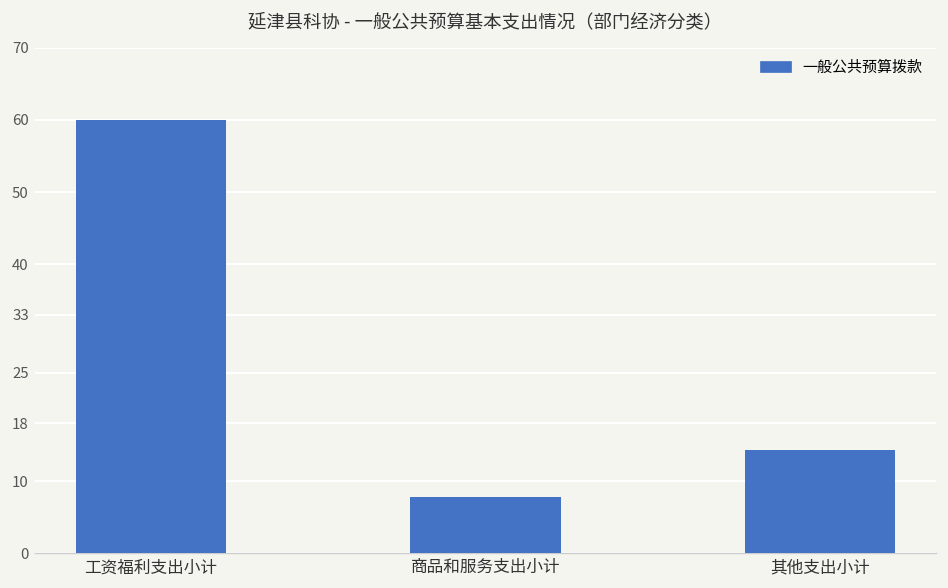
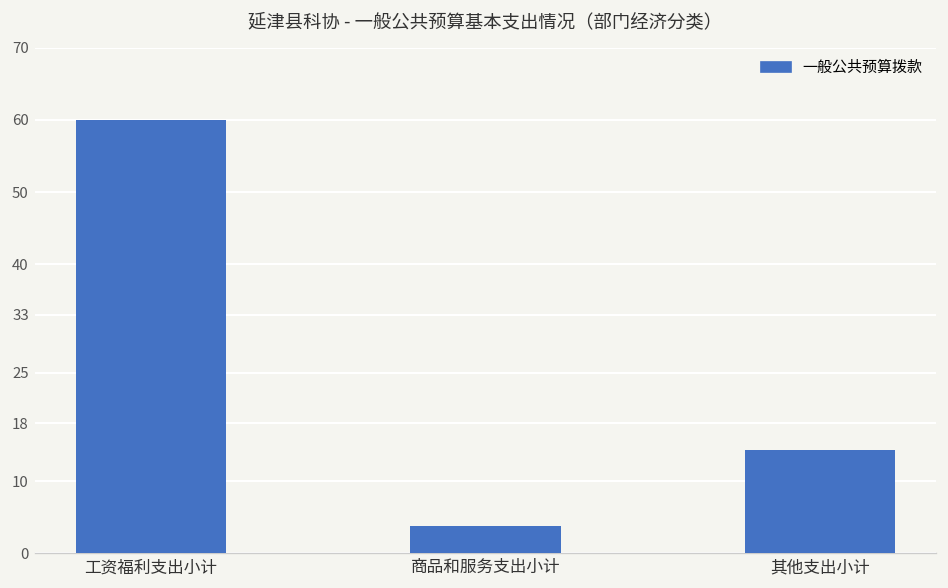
商品和服务支出小计: 8 -> 4
